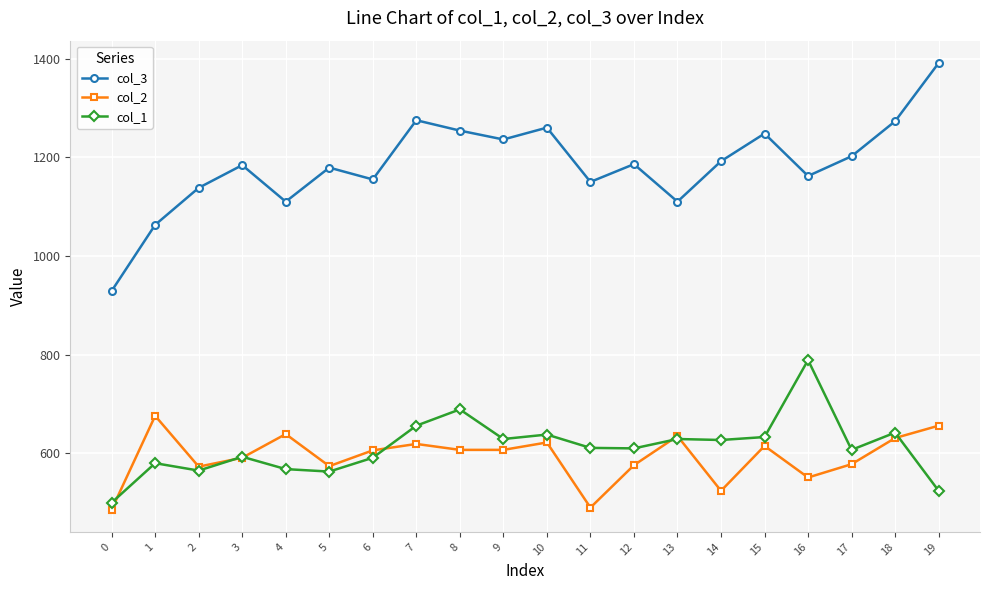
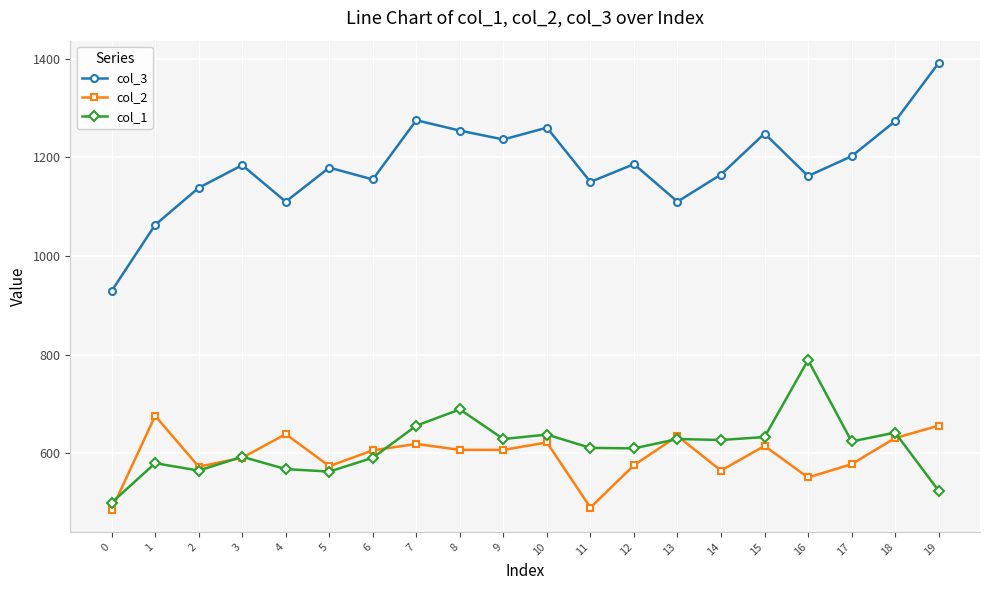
col_3, 14: 1190 -> 1170
col_2, 14: 520 -> 570
col_1, 17: 610 -> 620
